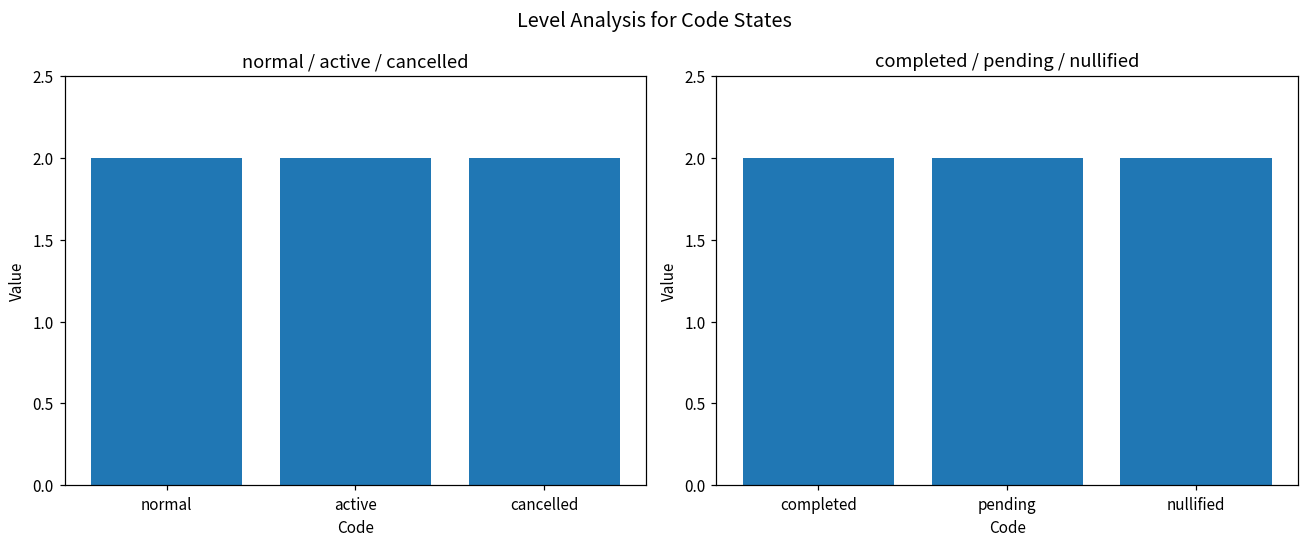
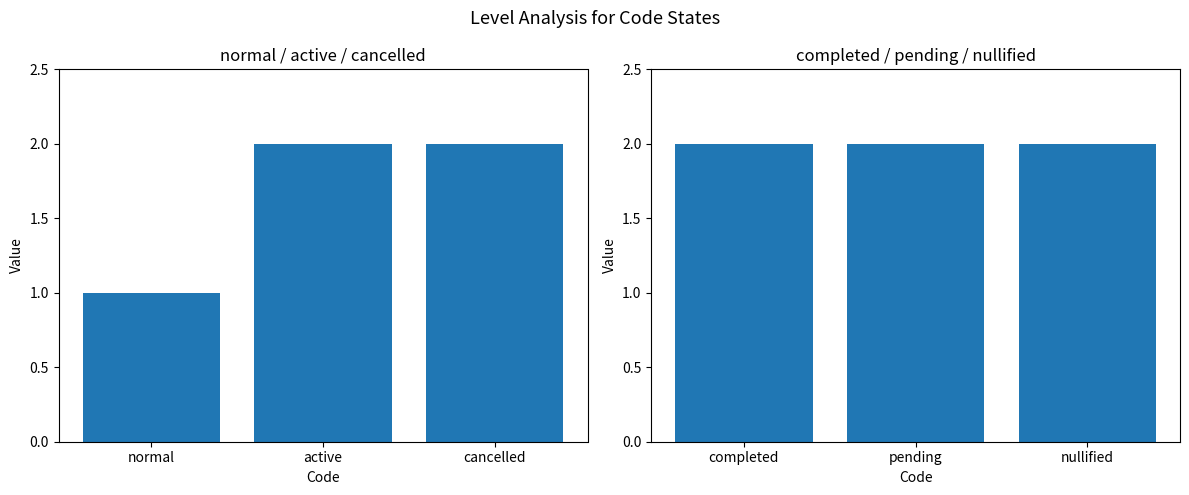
normal / active / cancelled, normal: 2 -> 1
